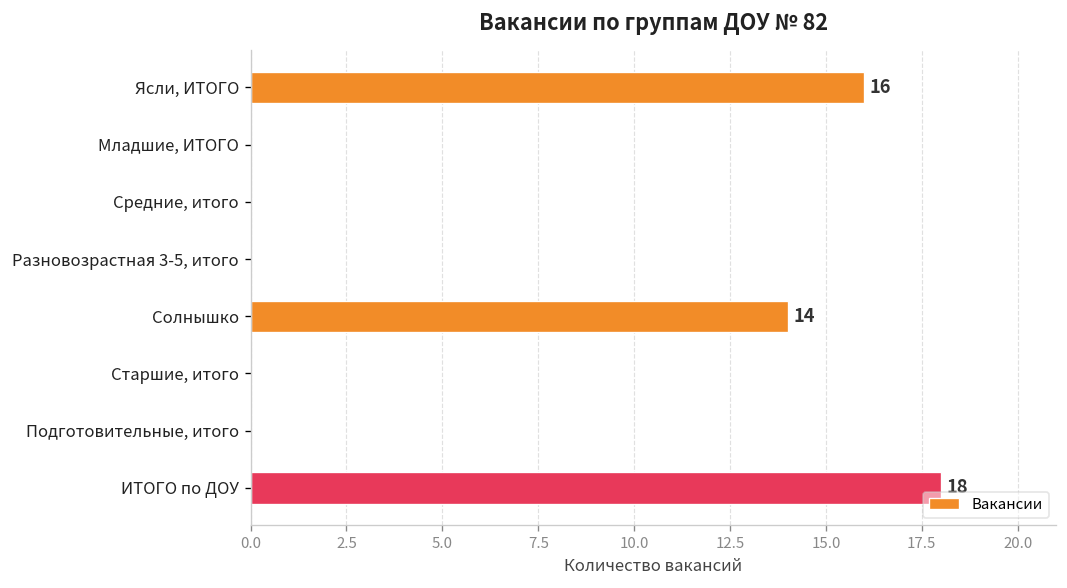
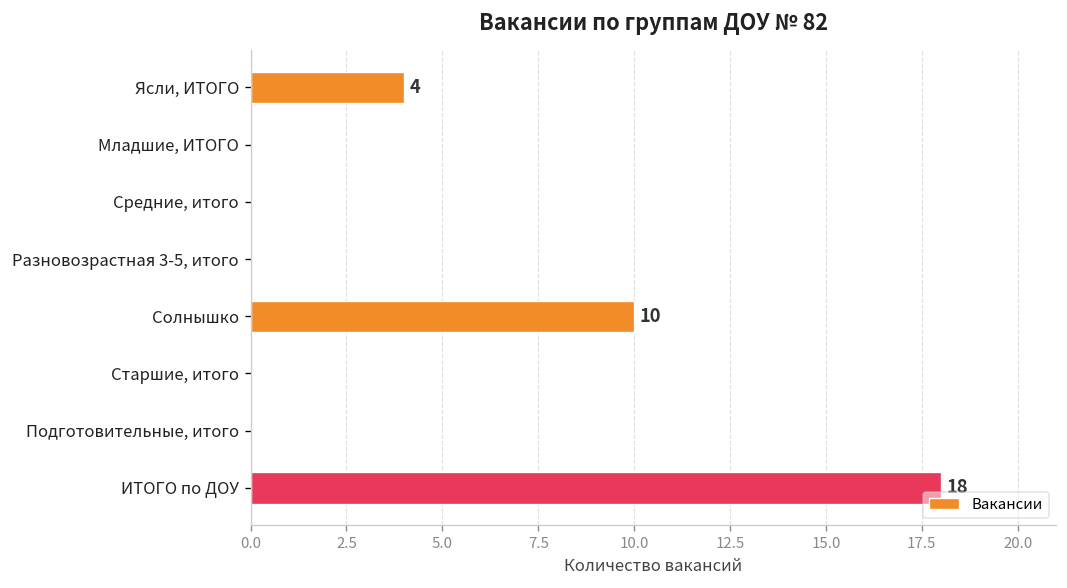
Ясли, ИТОГО: 16 -> 4
Солнышко: 14 -> 10
